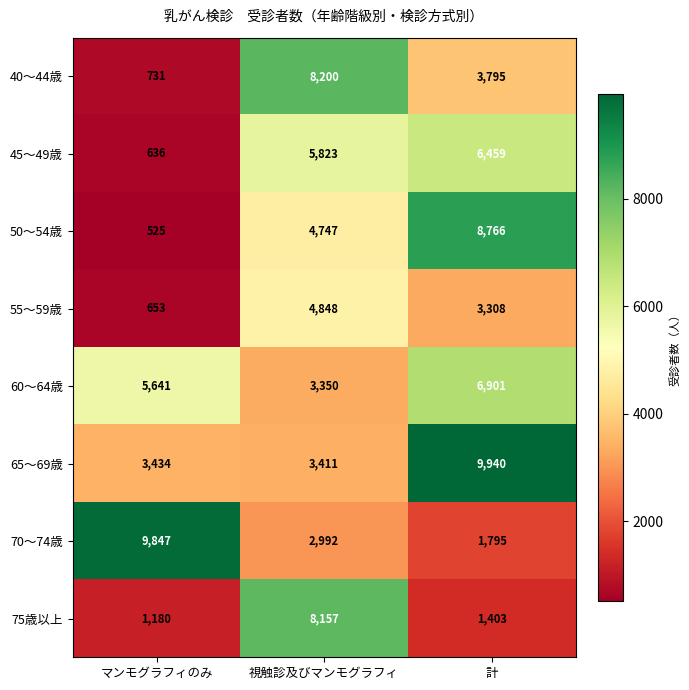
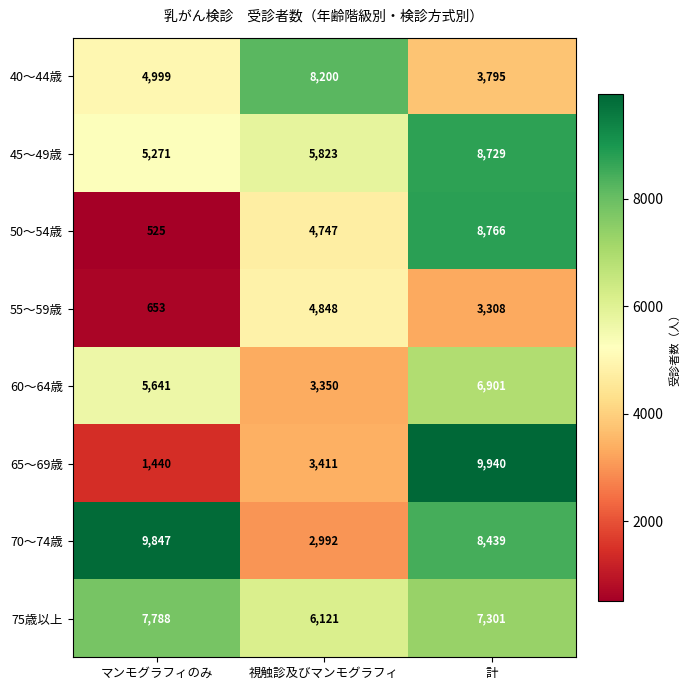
40～44歳, マンモグラフィのみ: 731 -> 4,999
45～49歳, マンモグラフィのみ: 636 -> 5,271
45～49歳, 計: 6,459 -> 8,729
65～69歳, マンモグラフィのみ: 3,434 -> 1,440
70～74歳, 計: 1,795 -> 8,439
75歳以上, マンモグラフィのみ: 1,180 -> 7,788
75歳以上, 視触診及びマンモグラフィ: 8,157 -> 6,121
75歳以上, 計: 1,403 -> 7,301
